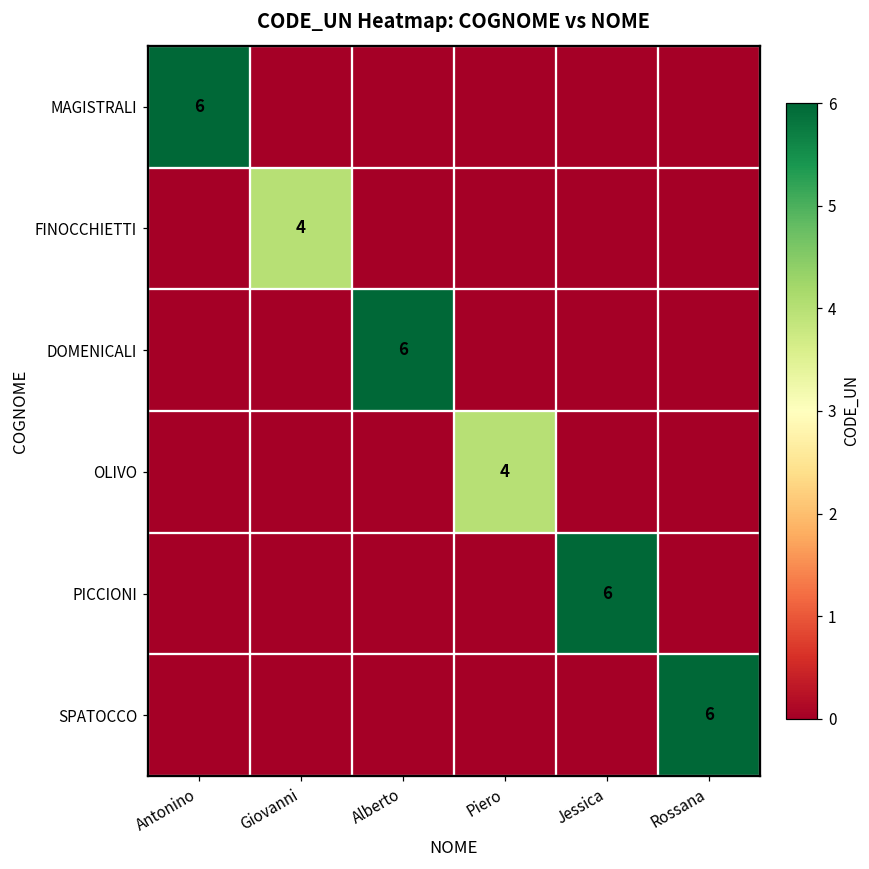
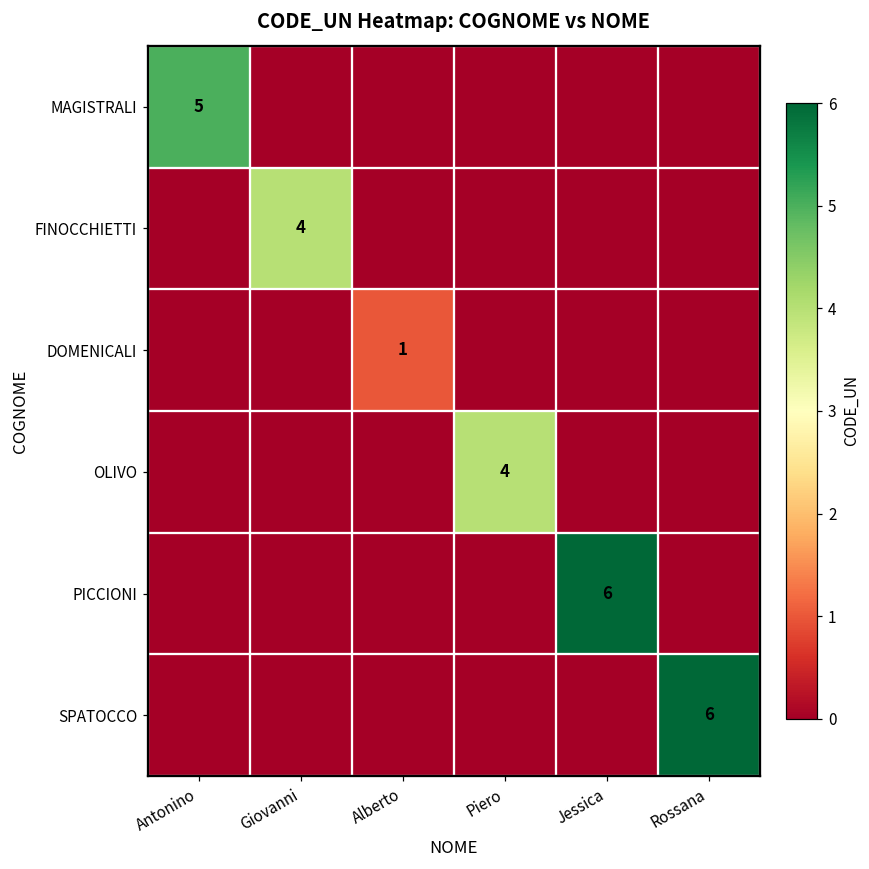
MAGISTRALI, Antonino: 6 -> 5
DOMENICALI, Alberto: 6 -> 1
